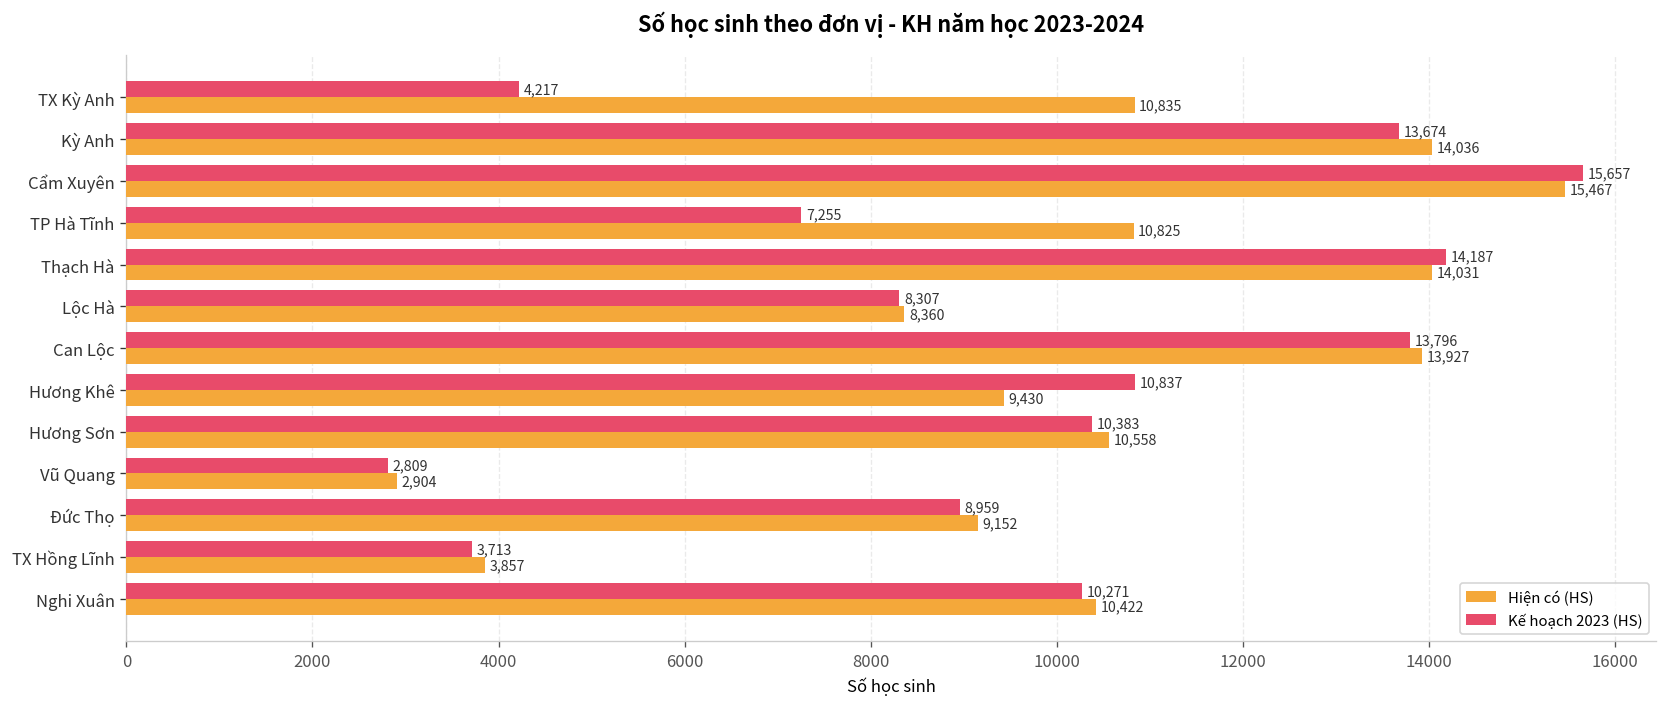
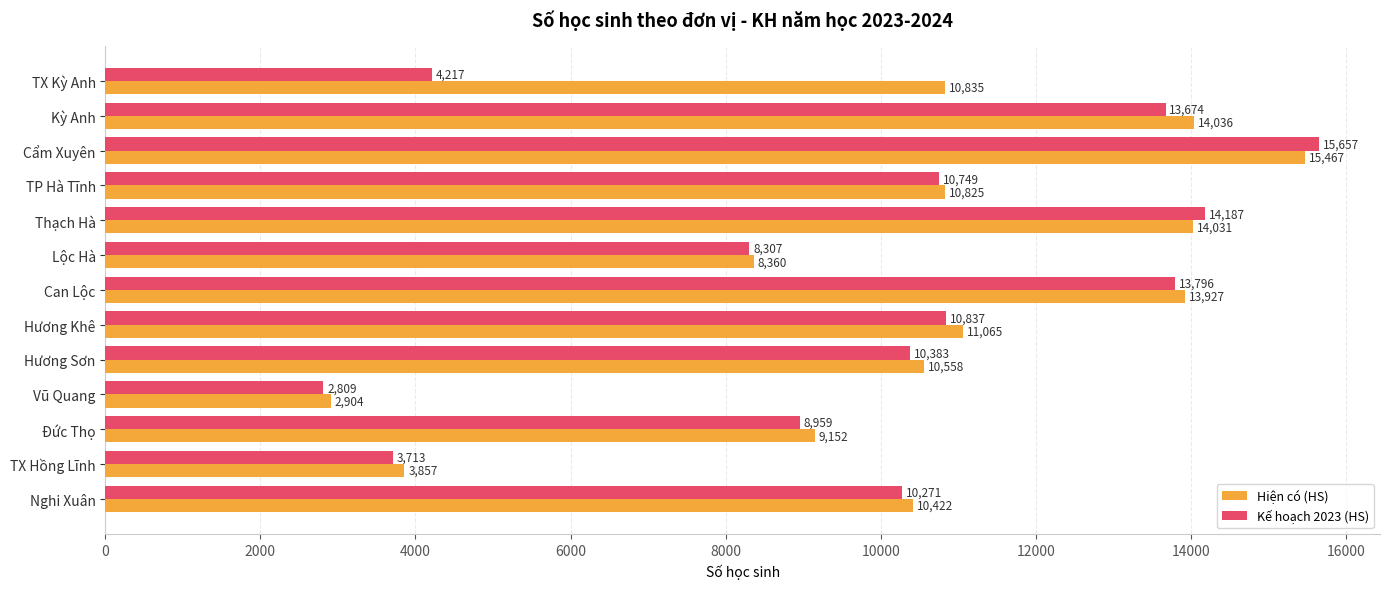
Kế hoạch 2023 (HS), TP Hà Tĩnh: 7,255 -> 10,749
Hiện có (HS), Hương Khê: 9,430 -> 11,065
